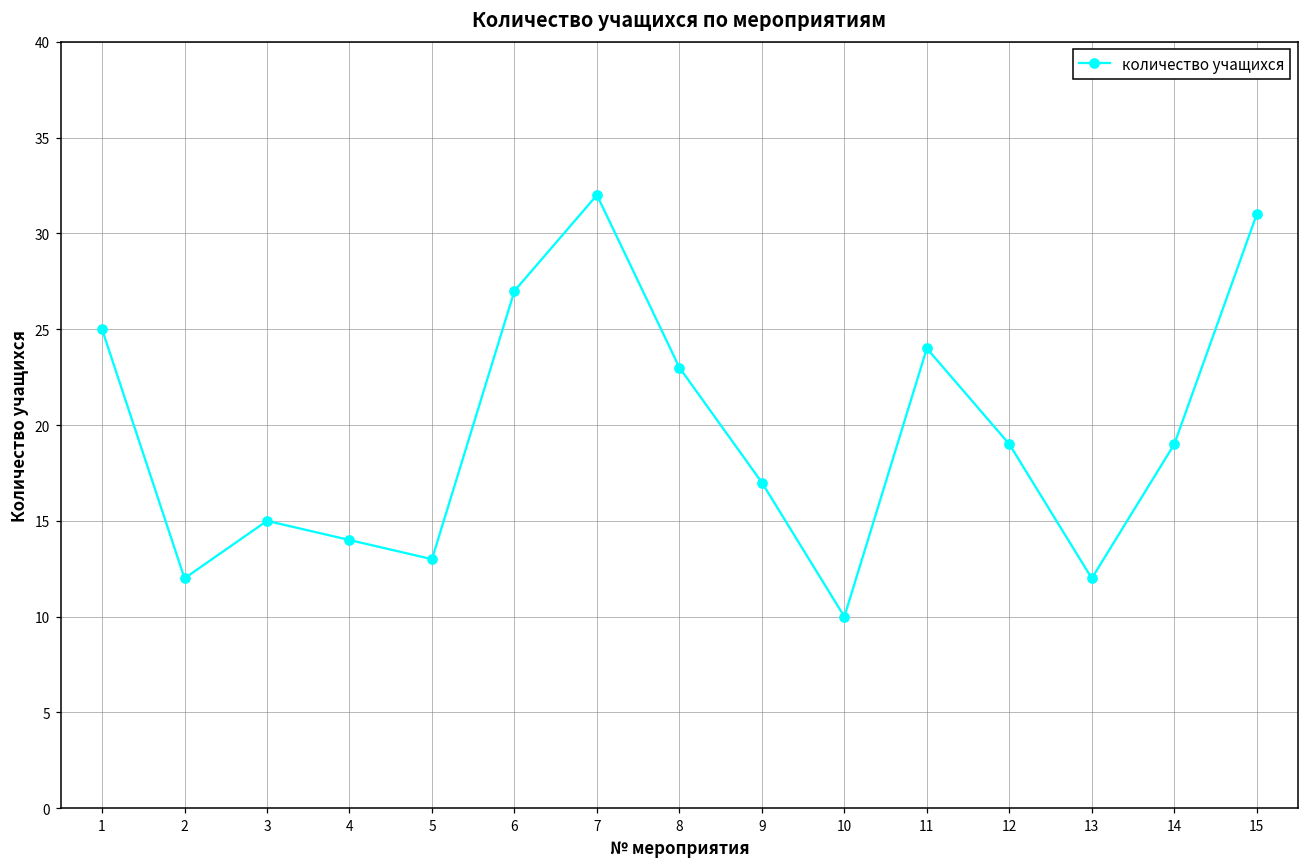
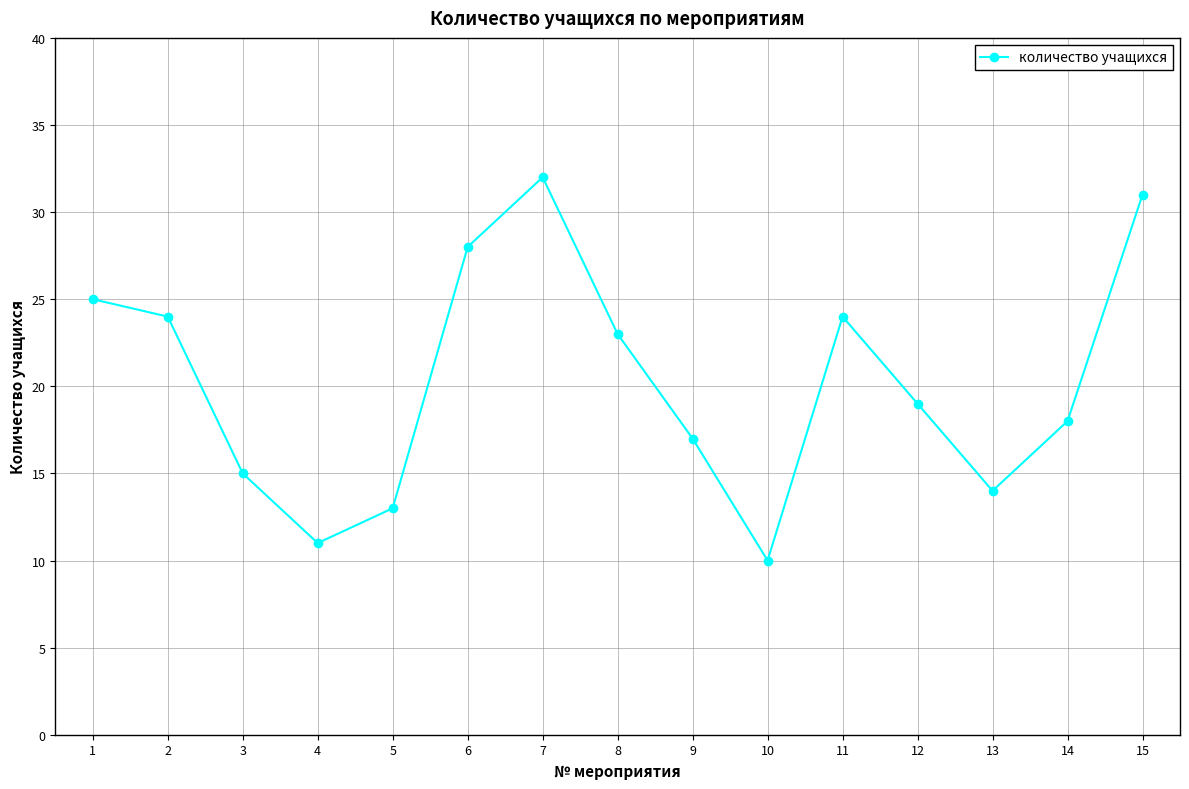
2: 12 -> 24
4: 14 -> 11
6: 27 -> 28
13: 12 -> 14
14: 19 -> 18
